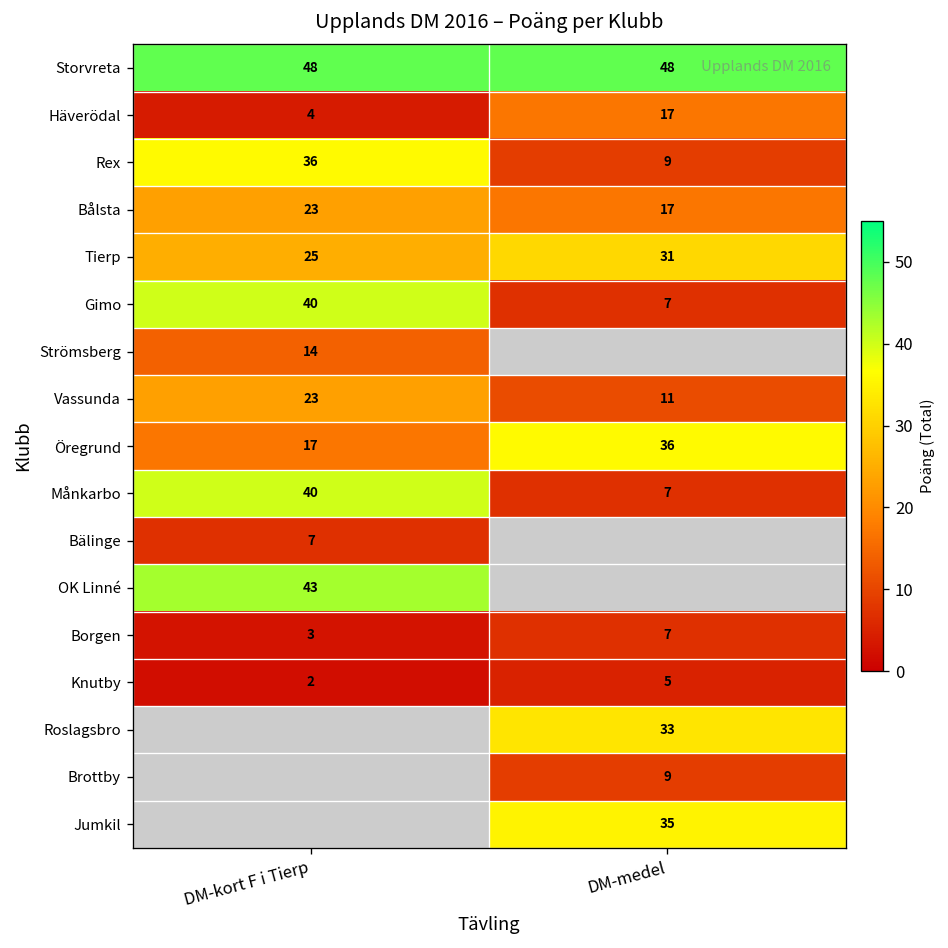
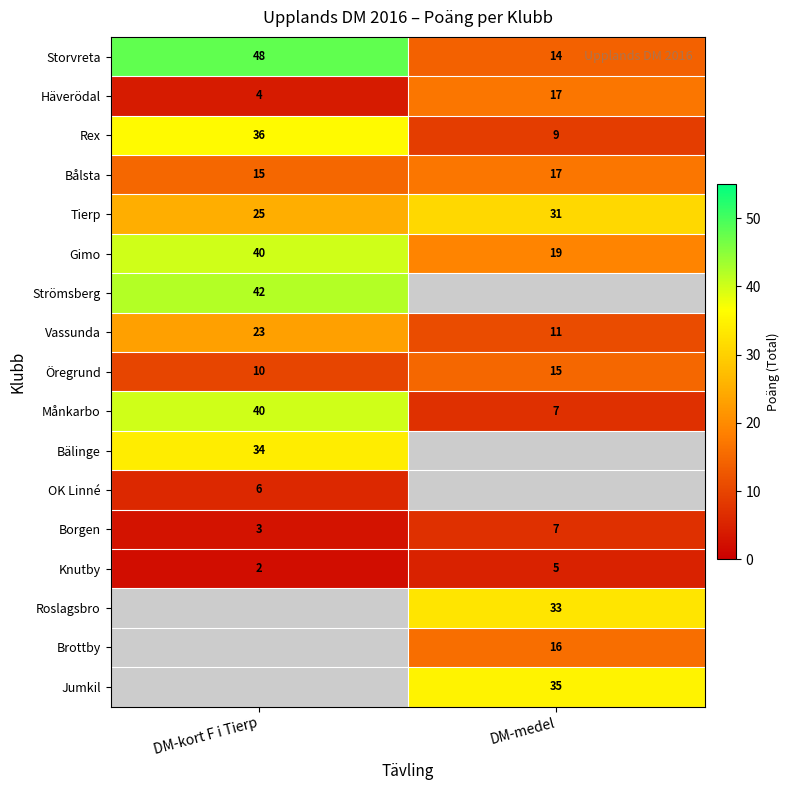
Storvreta, DM-medel: 48 -> 14
Bålsta, DM-kort F i Tierp: 23 -> 15
Gimo, DM-medel: 7 -> 19
Strömsberg, DM-kort F i Tierp: 14 -> 42
Öregrund, DM-kort F i Tierp: 17 -> 10
Öregrund, DM-medel: 36 -> 15
Bälinge, DM-kort F i Tierp: 7 -> 34
OK Linné, DM-kort F i Tierp: 43 -> 6
Brottby, DM-medel: 9 -> 16
